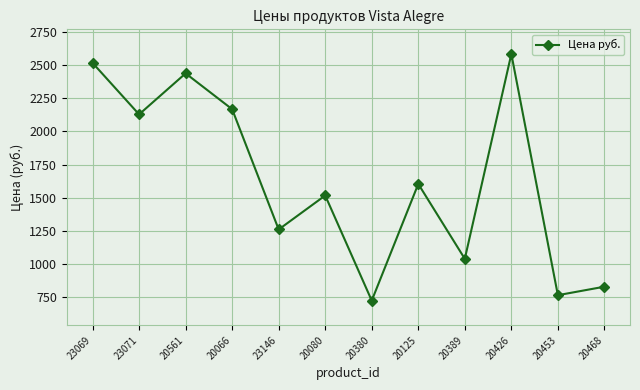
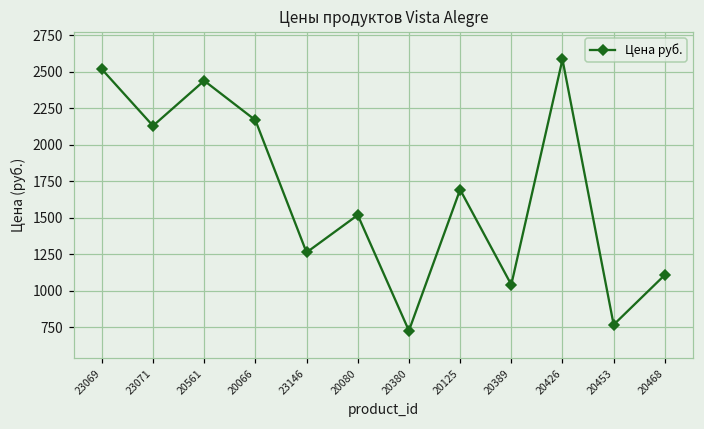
20125: 1600 -> 1690
20468: 830 -> 1110
